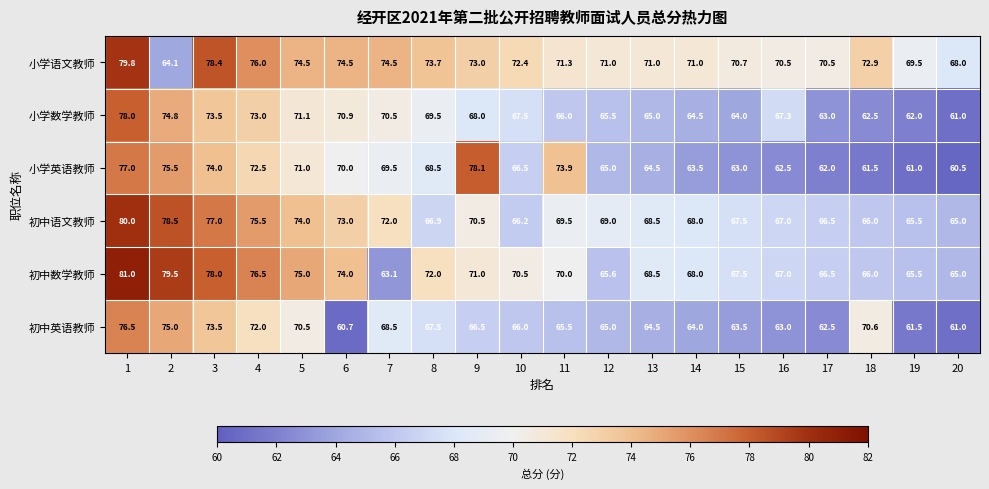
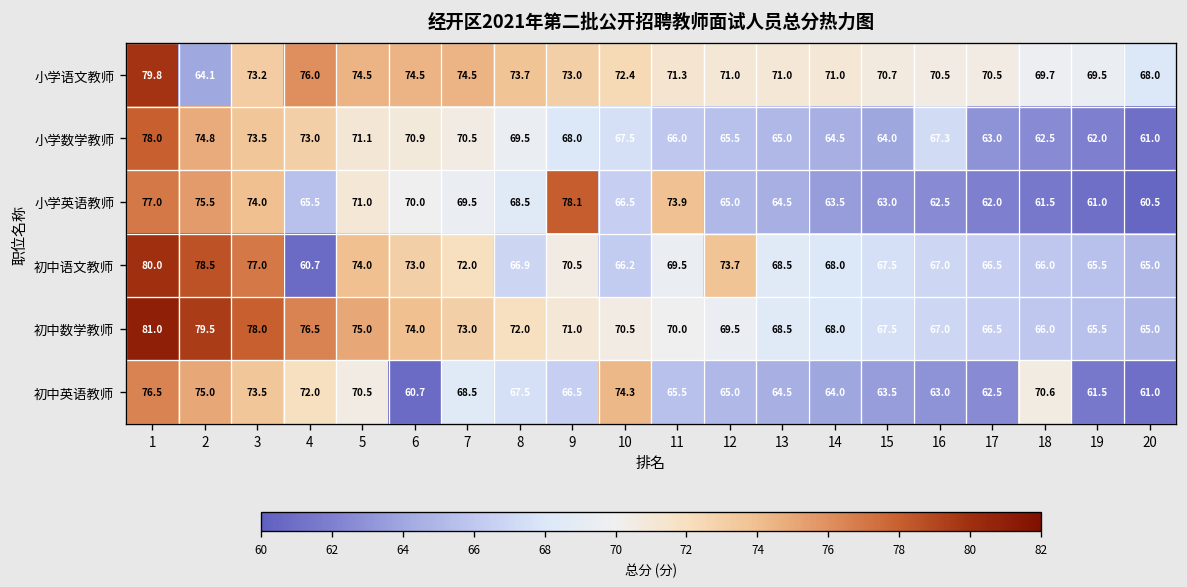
小学语文教师, 3: 78.4 -> 73.2
小学语文教师, 18: 72.9 -> 69.7
小学英语教师, 4: 72.5 -> 65.5
初中语文教师, 4: 75.5 -> 60.7
初中语文教师, 12: 69.0 -> 73.7
初中数学教师, 7: 63.1 -> 73.0
初中数学教师, 12: 65.6 -> 69.5
初中英语教师, 10: 66.0 -> 74.3
